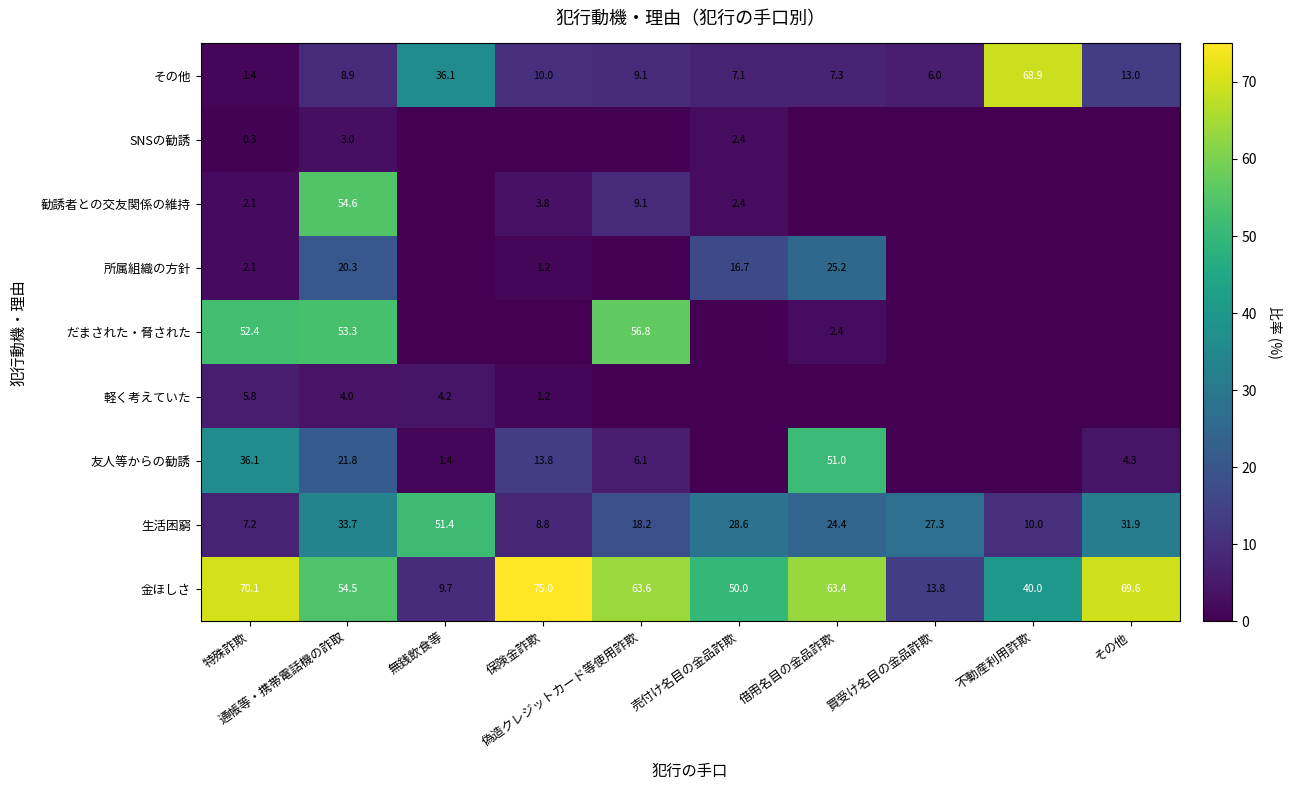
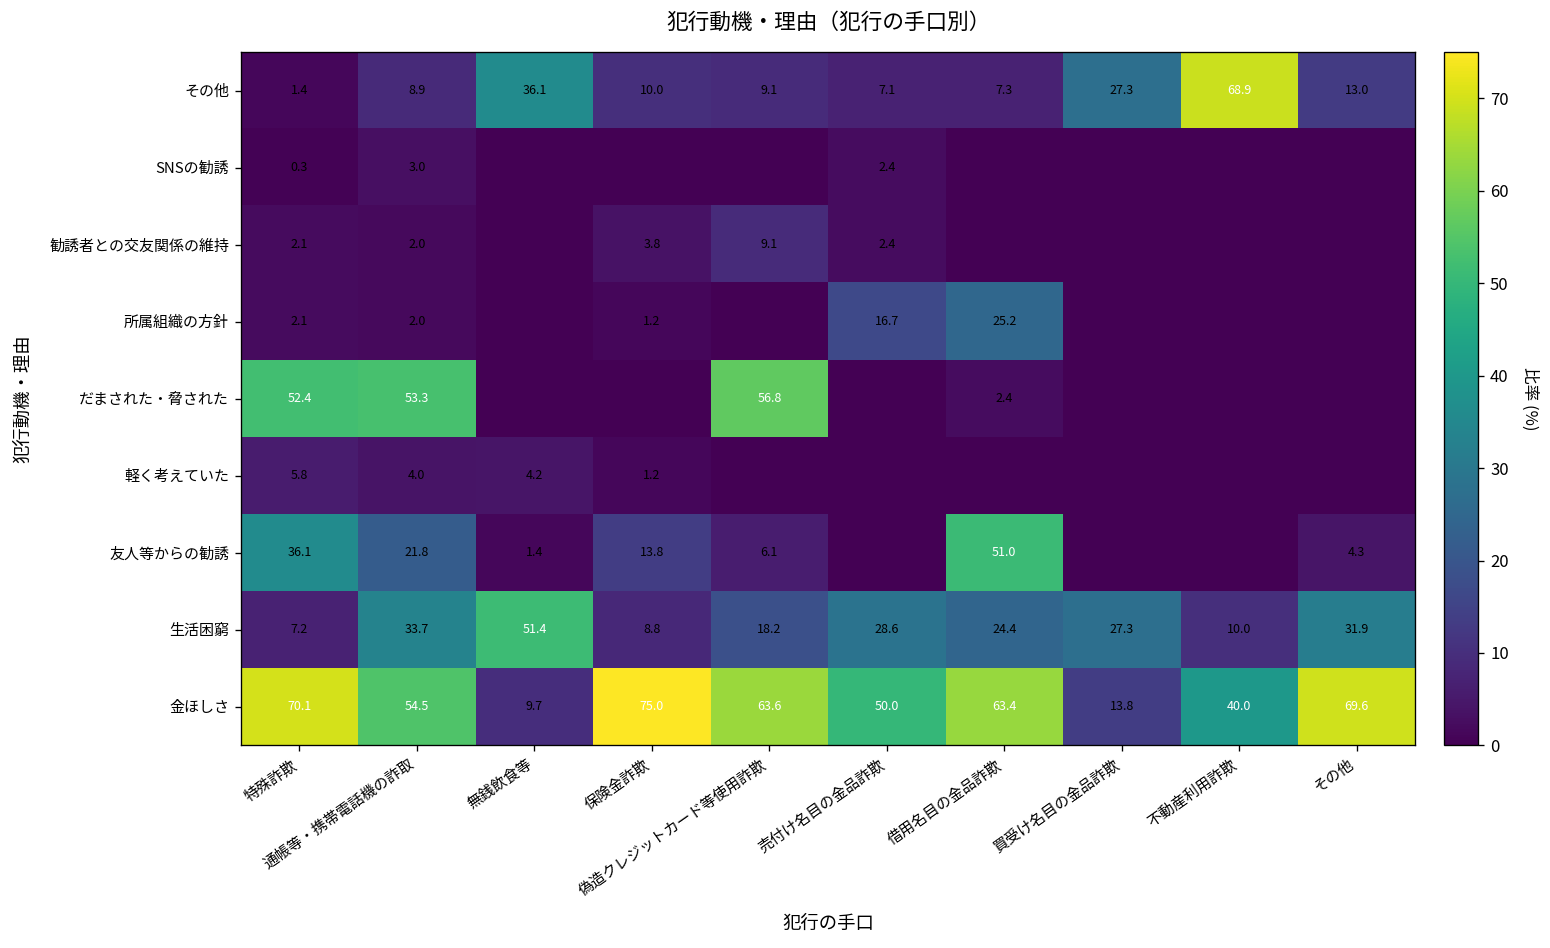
その他, 買受け名目の金品詐欺: 6.0 -> 27.3
勧誘者との交友関係の維持, 通帳等・携帯電話機の詐取: 54.6 -> 2.0
所属組織の方針, 通帳等・携帯電話機の詐取: 20.3 -> 2.0
